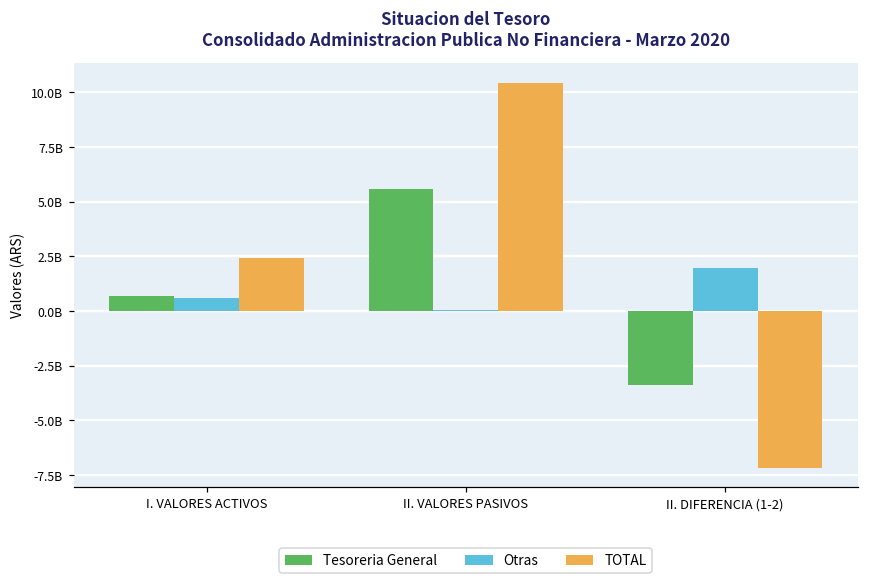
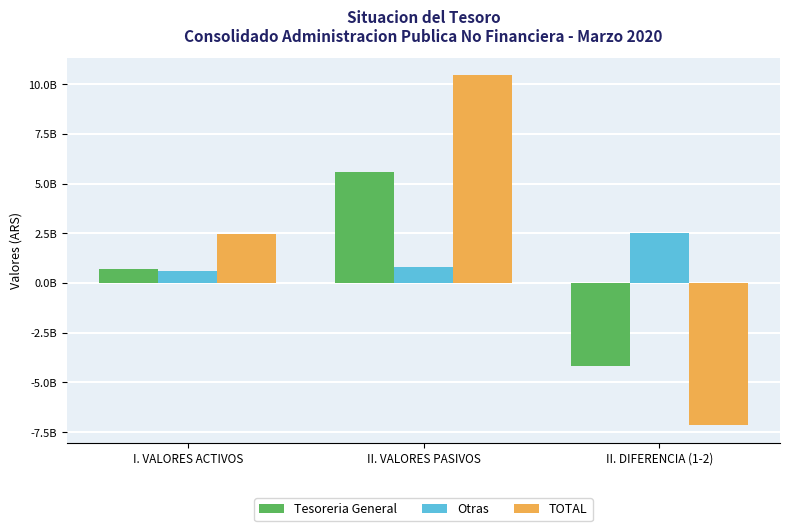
Otras, II. VALORES PASIVOS: 0 -> 800000000
Tesoreria General, II. DIFERENCIA (1-2): -3400000000 -> -4200000000
Otras, II. DIFERENCIA (1-2): 2000000000 -> 2500000000
